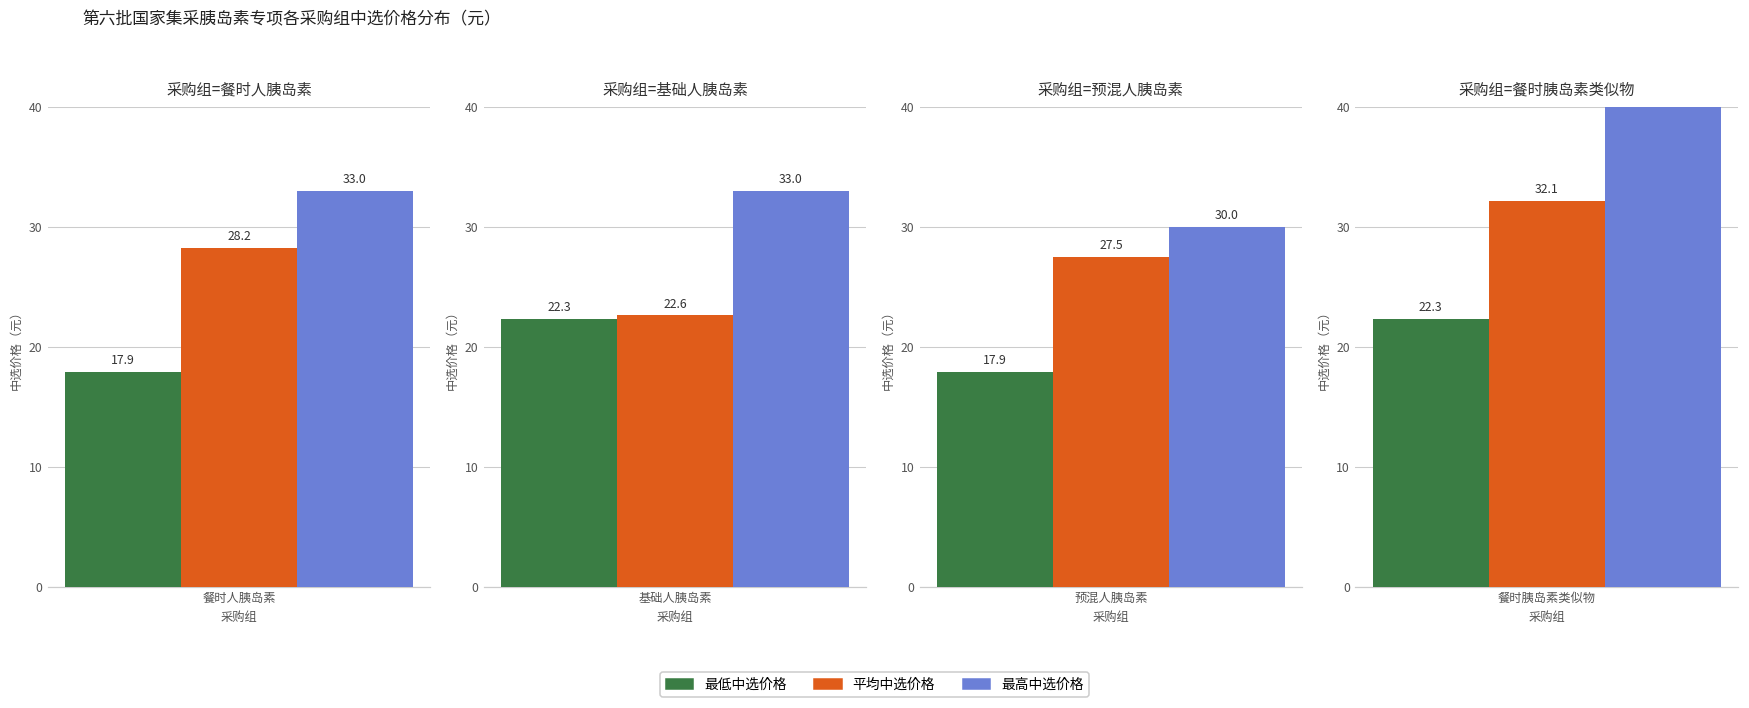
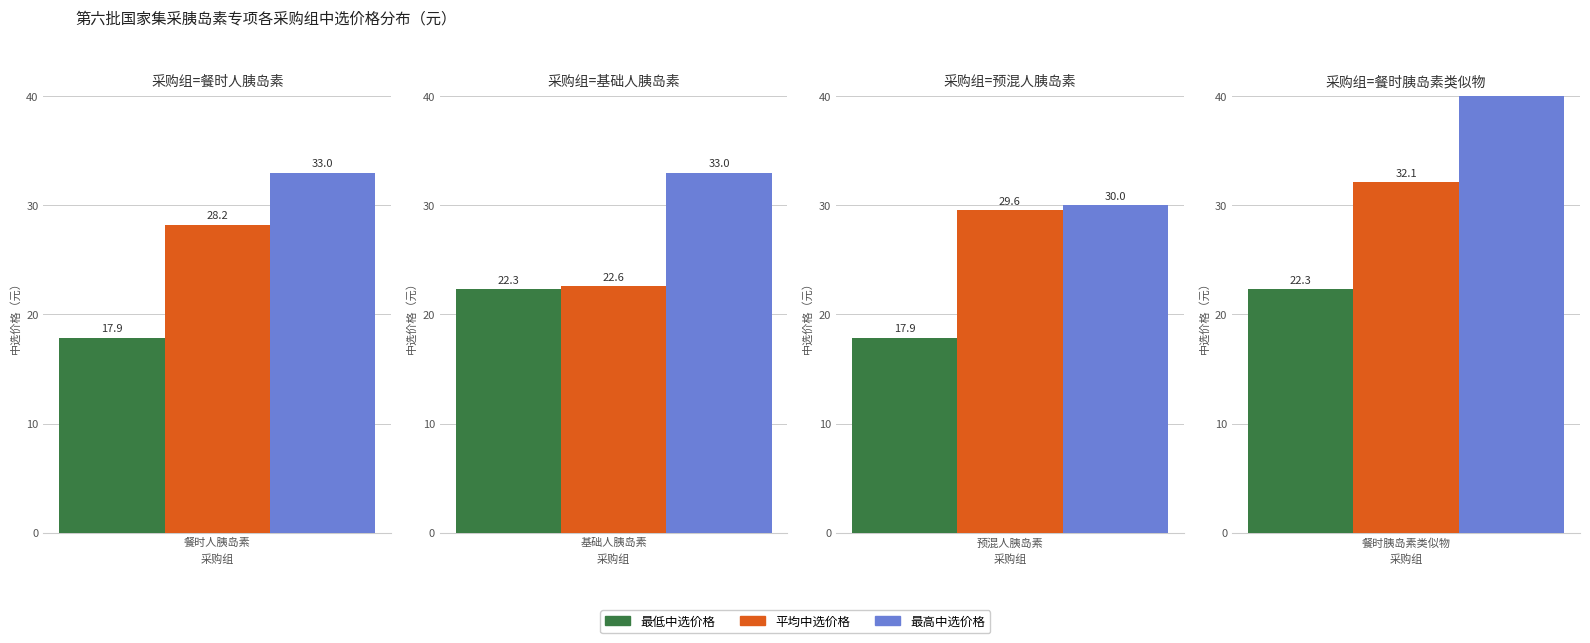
采购组=预混人胰岛素, 预混人胰岛素: 27.5 -> 29.6
